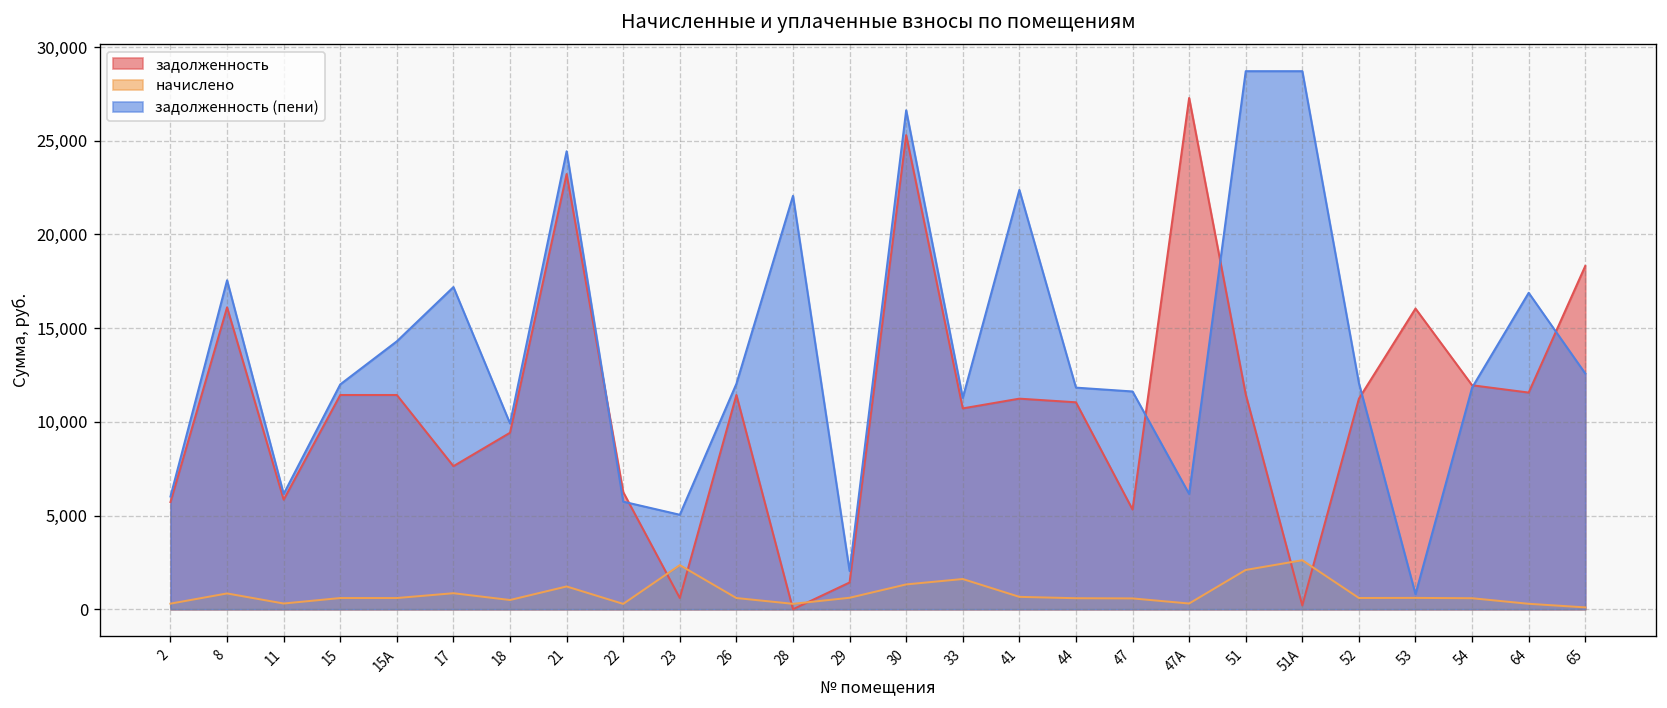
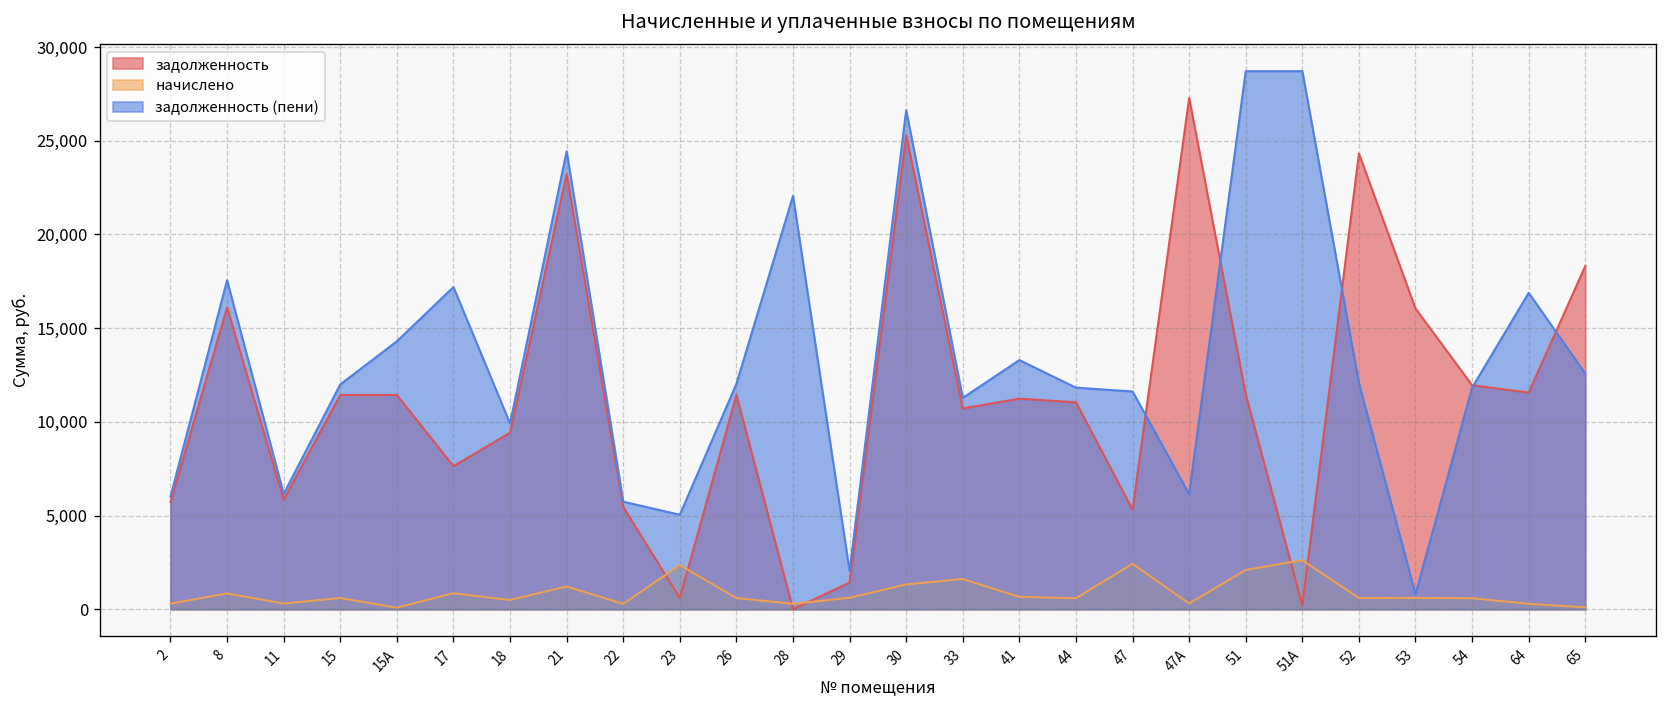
начислено, 15А: 600 -> 100
задолженность, 22: 6,300 -> 5,500
задолженность (пени), 41: 22,400 -> 13,300
начислено, 47: 600 -> 2,400
задолженность, 52: 11,200 -> 24,300
